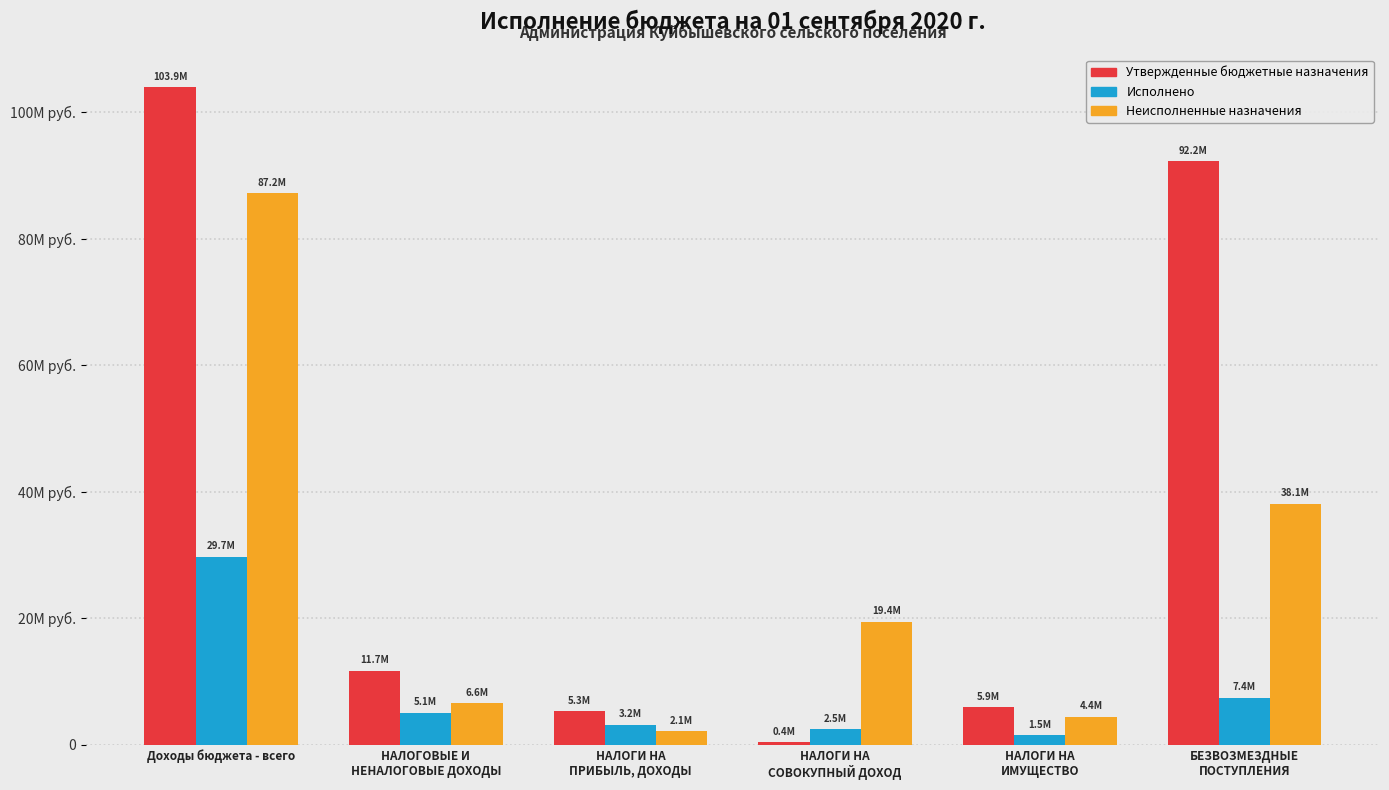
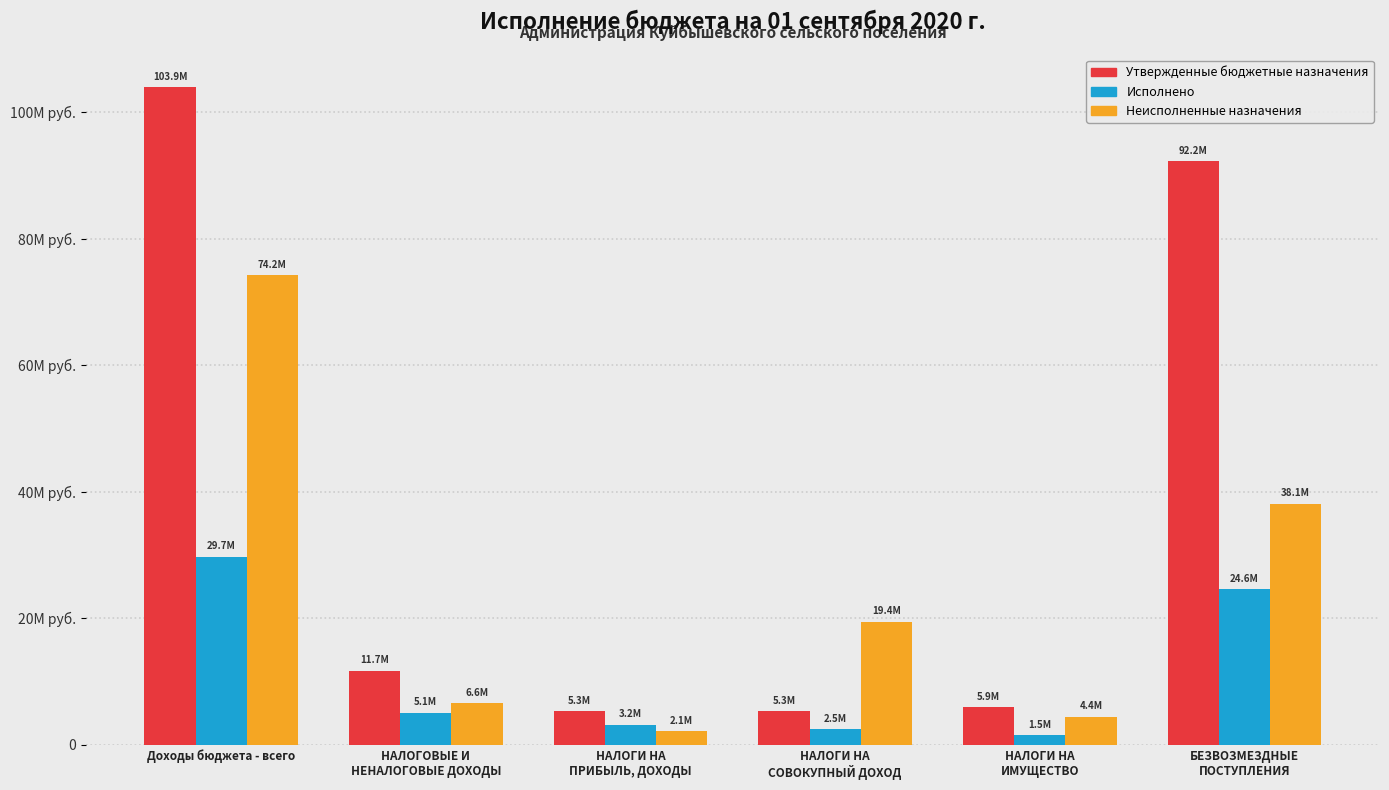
Неисполненные назначения, Доходы бюджета - всего: 87.2М -> 74.2М
Утвержденные бюджетные назначения, НАЛОГИ НА СОВОКУПНЫЙ ДОХОД: 0.4М -> 5.3М
Исполнено, БЕЗВОЗМЕЗДНЫЕ ПОСТУПЛЕНИЯ: 7.4М -> 24.6М
